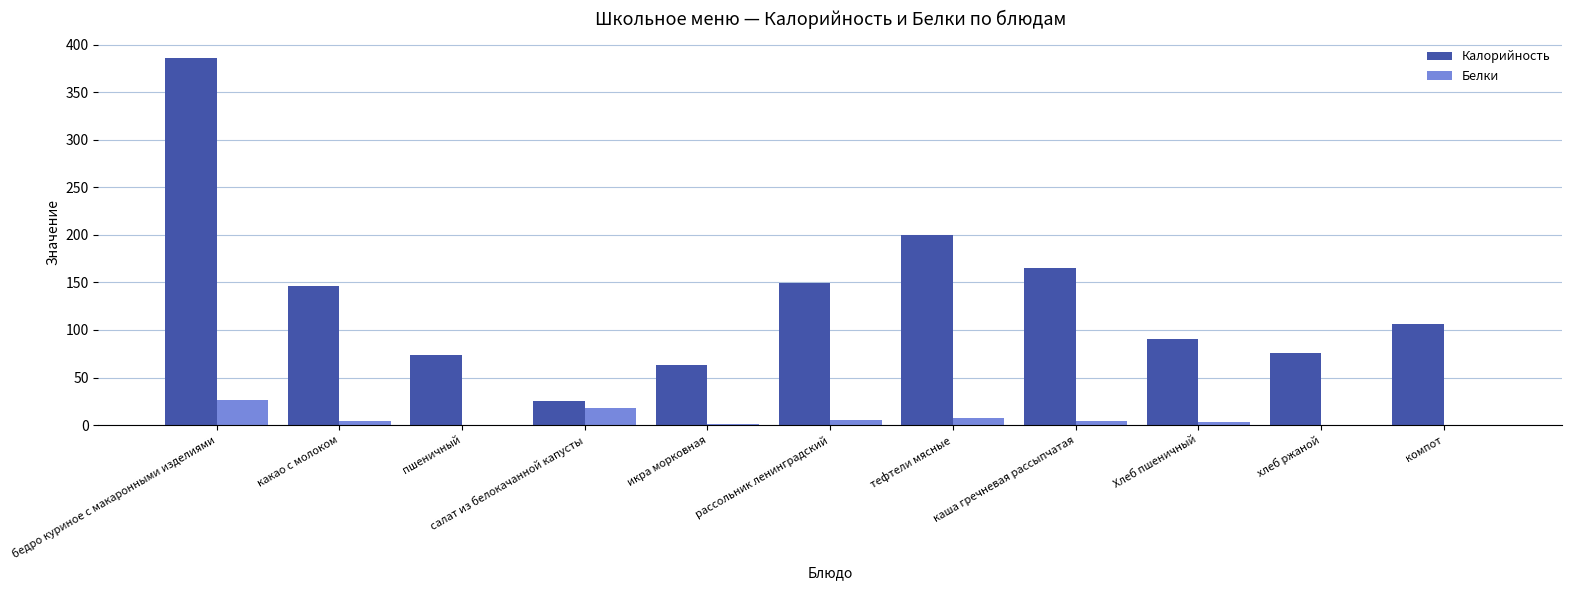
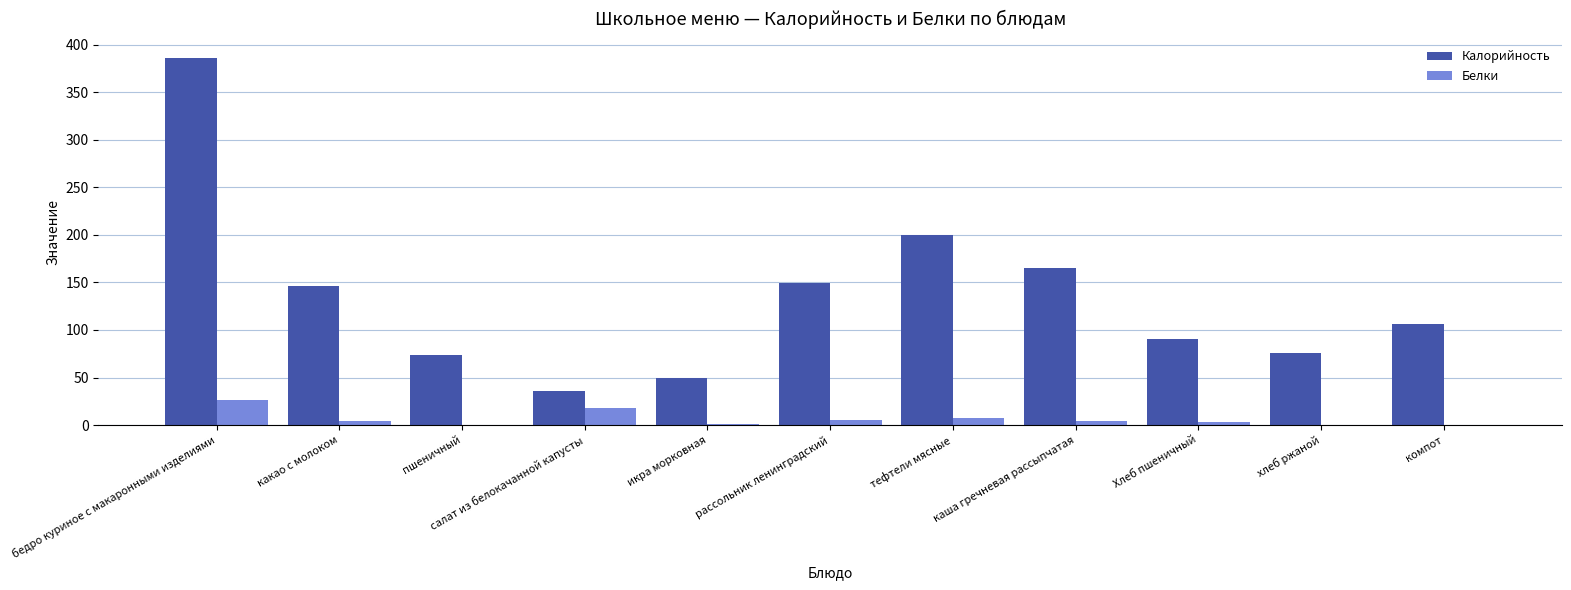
Калорийность, салат из белокачанной капусты: 30 -> 40
Калорийность, икра морковная: 60 -> 50
